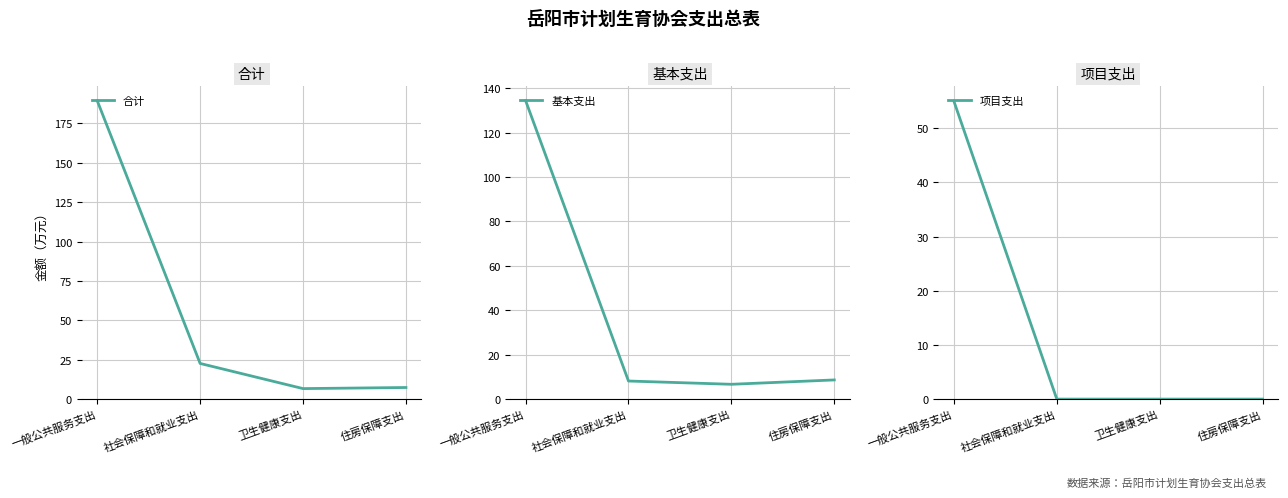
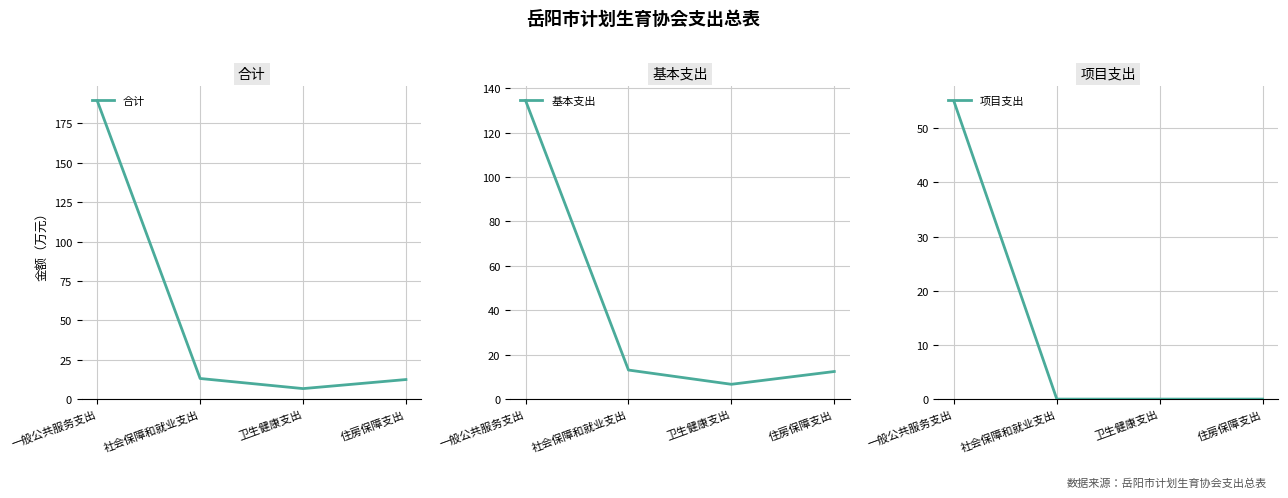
合计, 社会保障和就业支出: 23 -> 13
合计, 住房保障支出: 7 -> 12
基本支出, 社会保障和就业支出: 8 -> 13
基本支出, 住房保障支出: 9 -> 12
